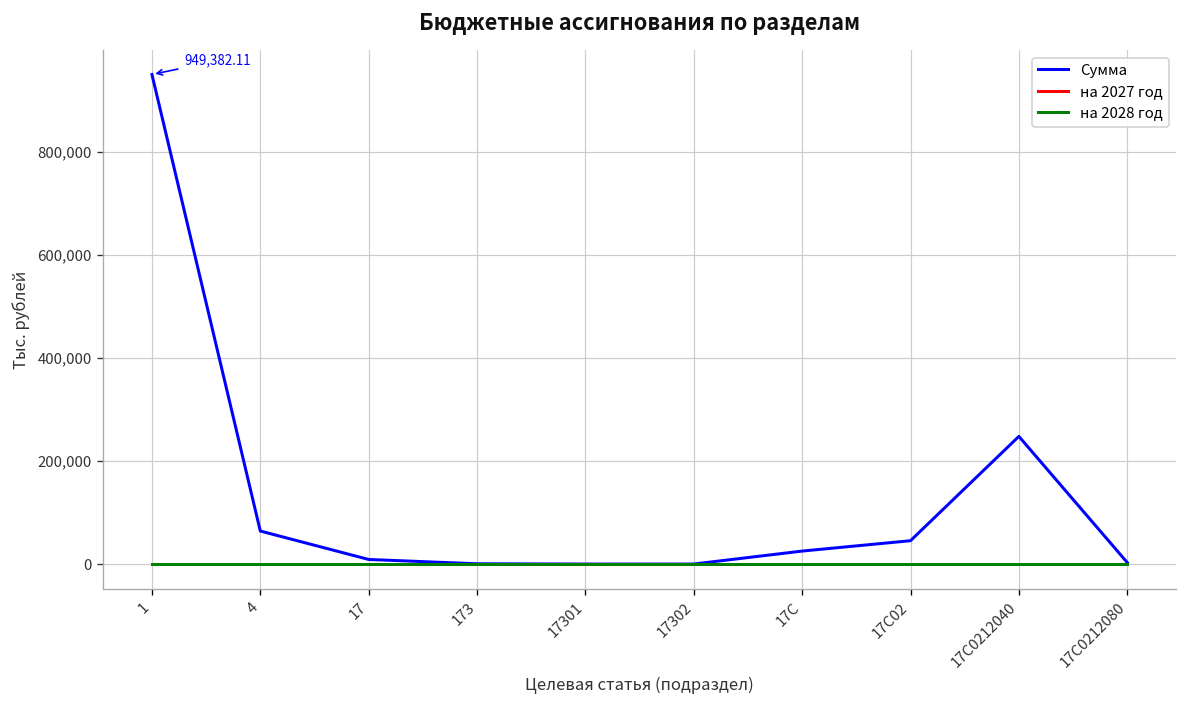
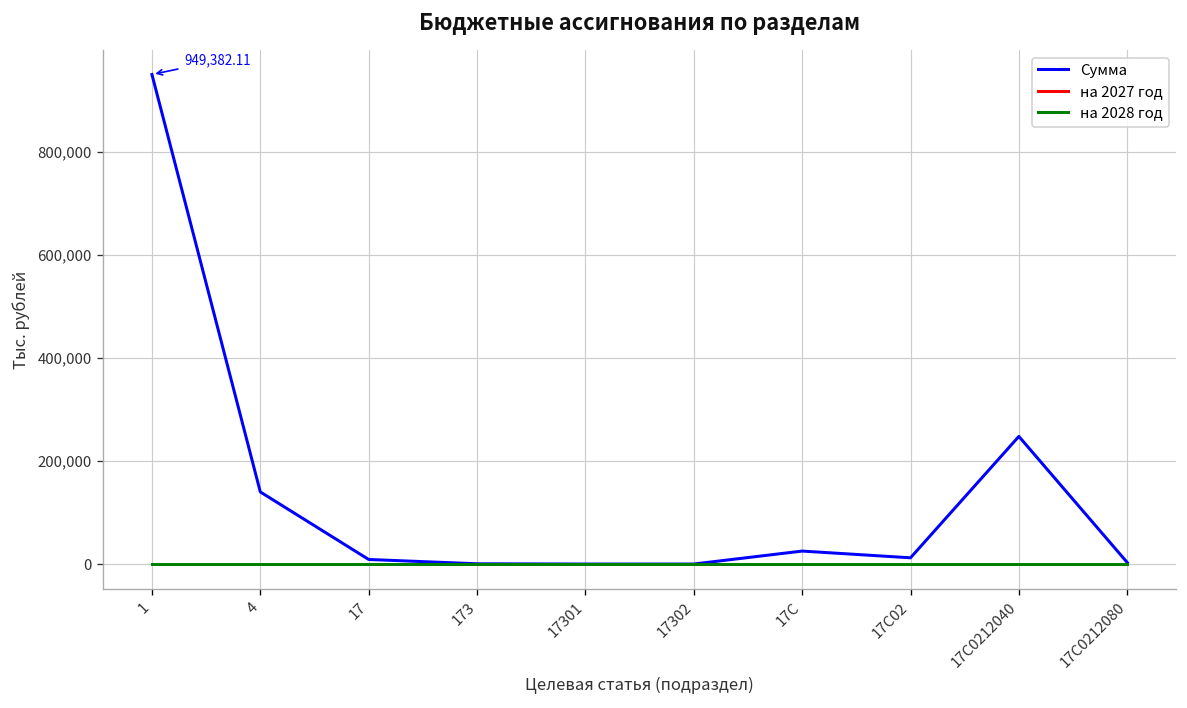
Сумма, 4: 60,000 -> 140,000
Сумма, 17С02: 50,000 -> 10,000
